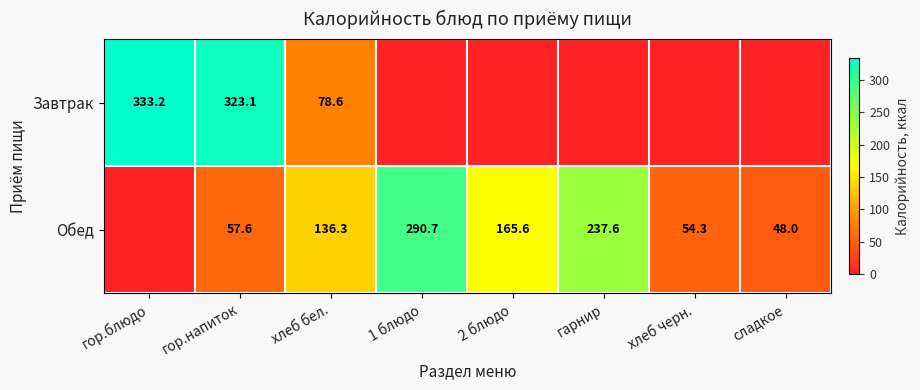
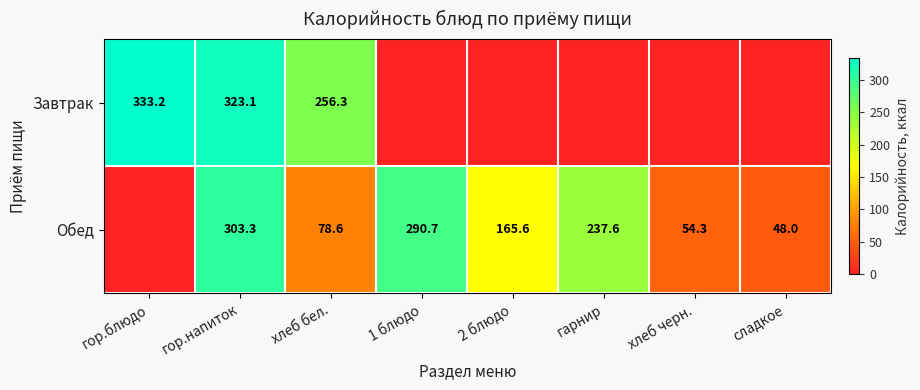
Завтрак, хлеб бел.: 78.6 -> 256.3
Обед, гор.напиток: 57.6 -> 303.3
Обед, хлеб бел.: 136.3 -> 78.6
